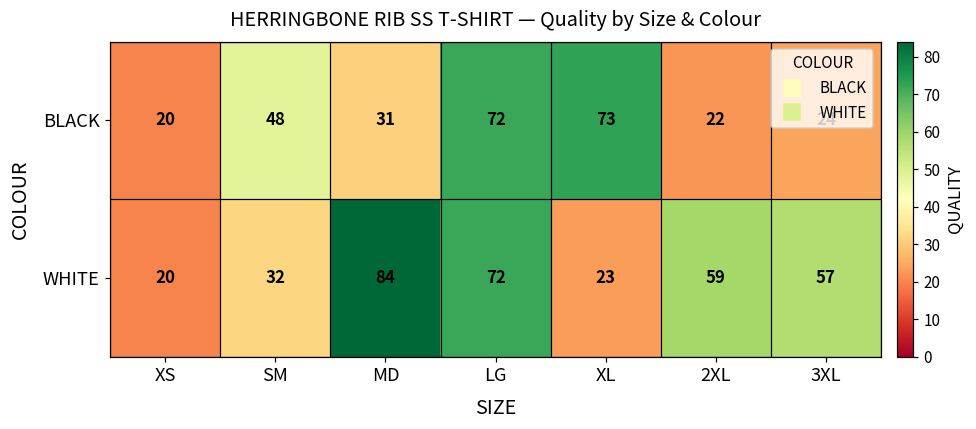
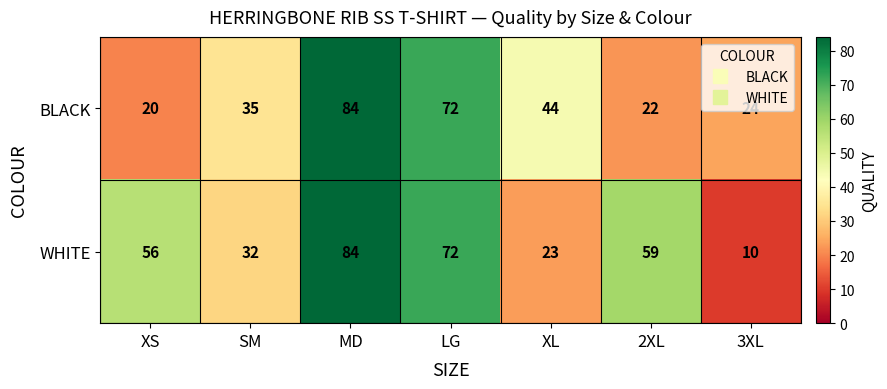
BLACK, SM: 48 -> 35
BLACK, MD: 31 -> 84
BLACK, XL: 73 -> 44
WHITE, XS: 20 -> 56
WHITE, 3XL: 57 -> 10
